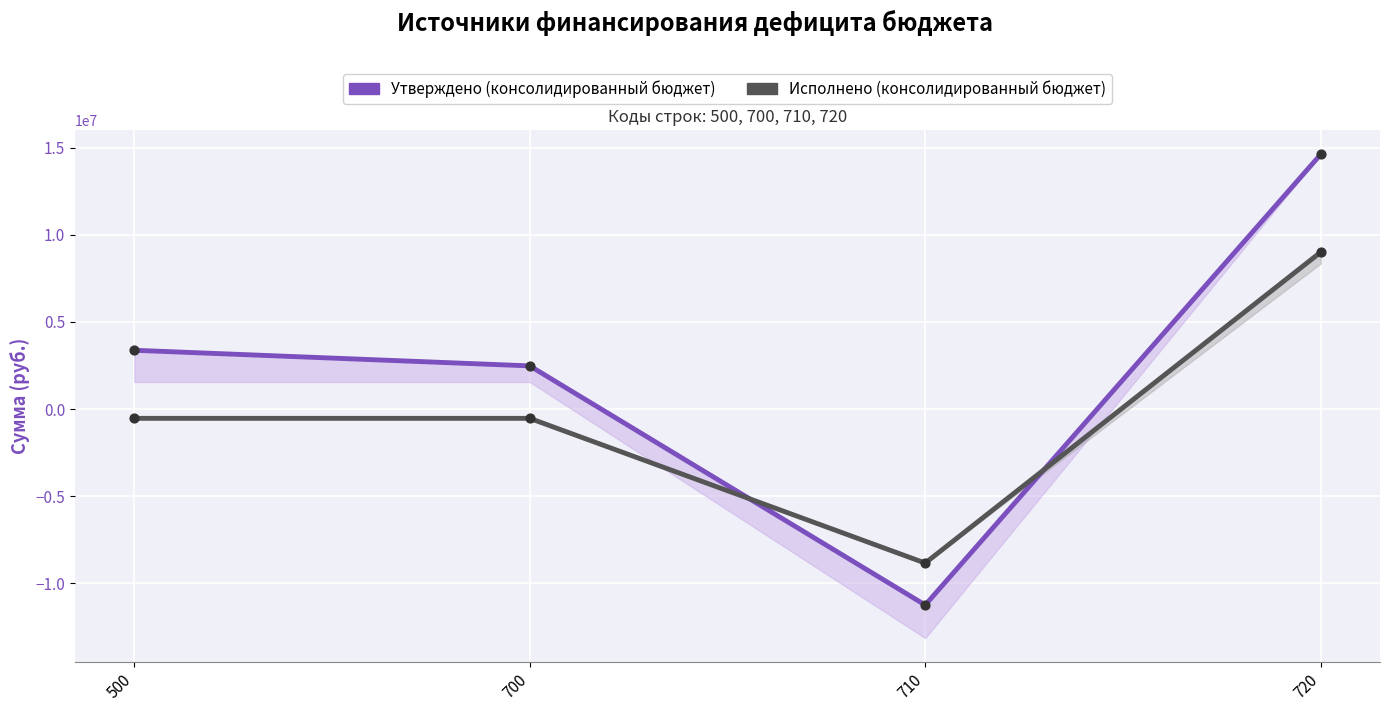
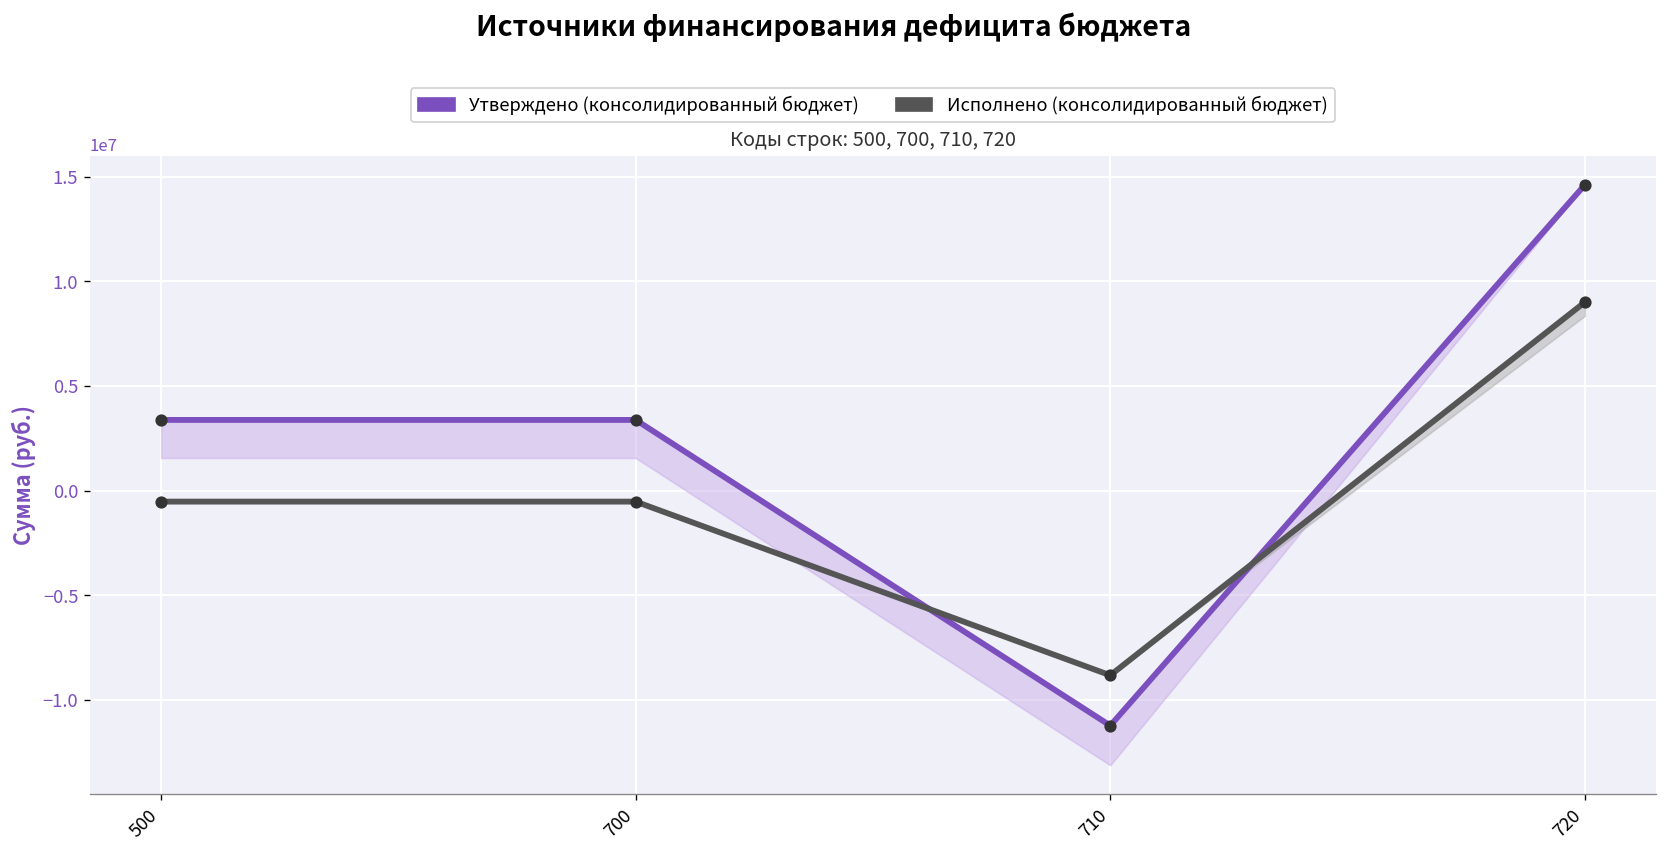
Утверждено (консолидированный бюджет), 700: 2500000 -> 3400000
